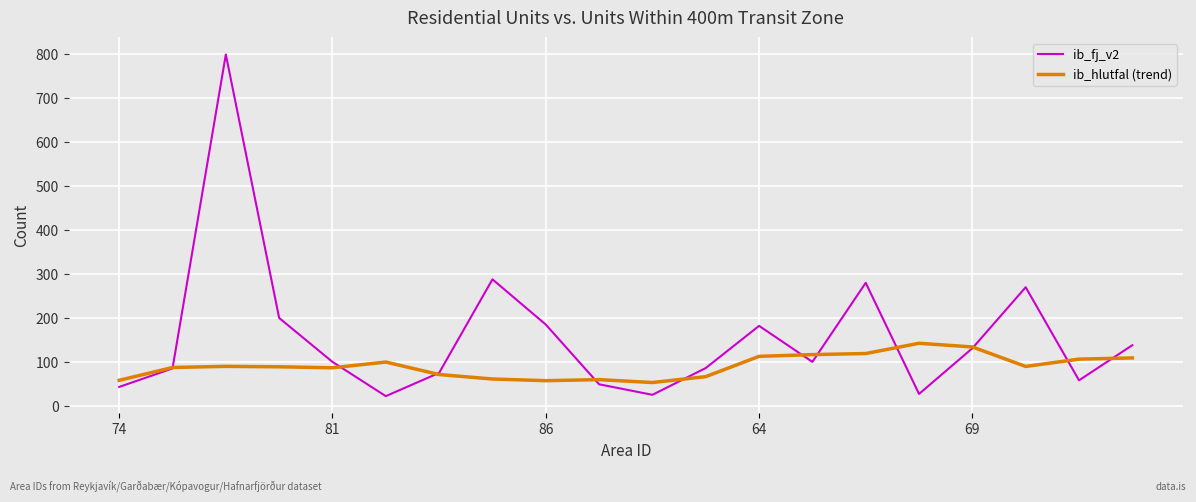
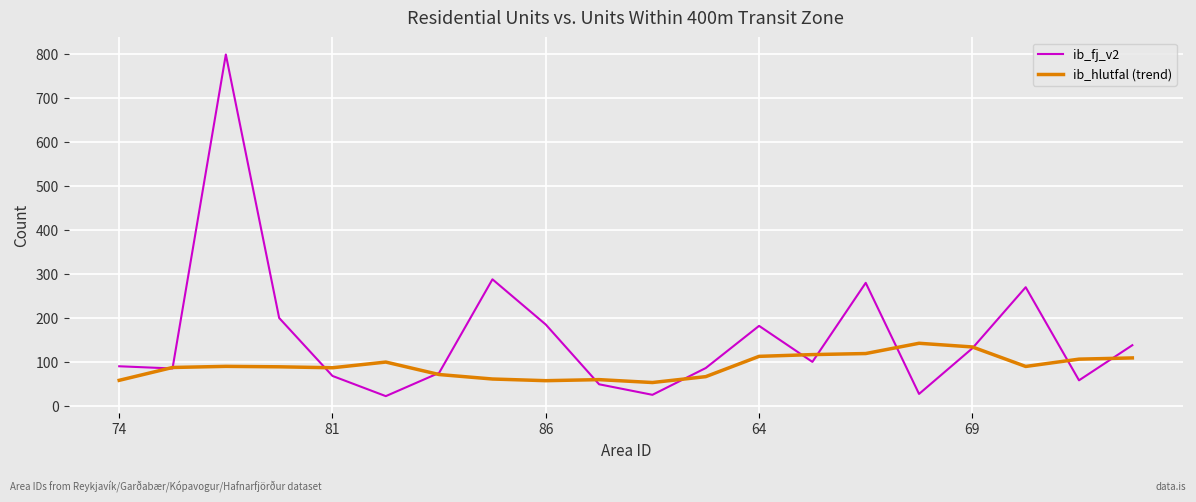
ib_fj_v2, 74: 40 -> 90
ib_fj_v2, 81: 100 -> 70
